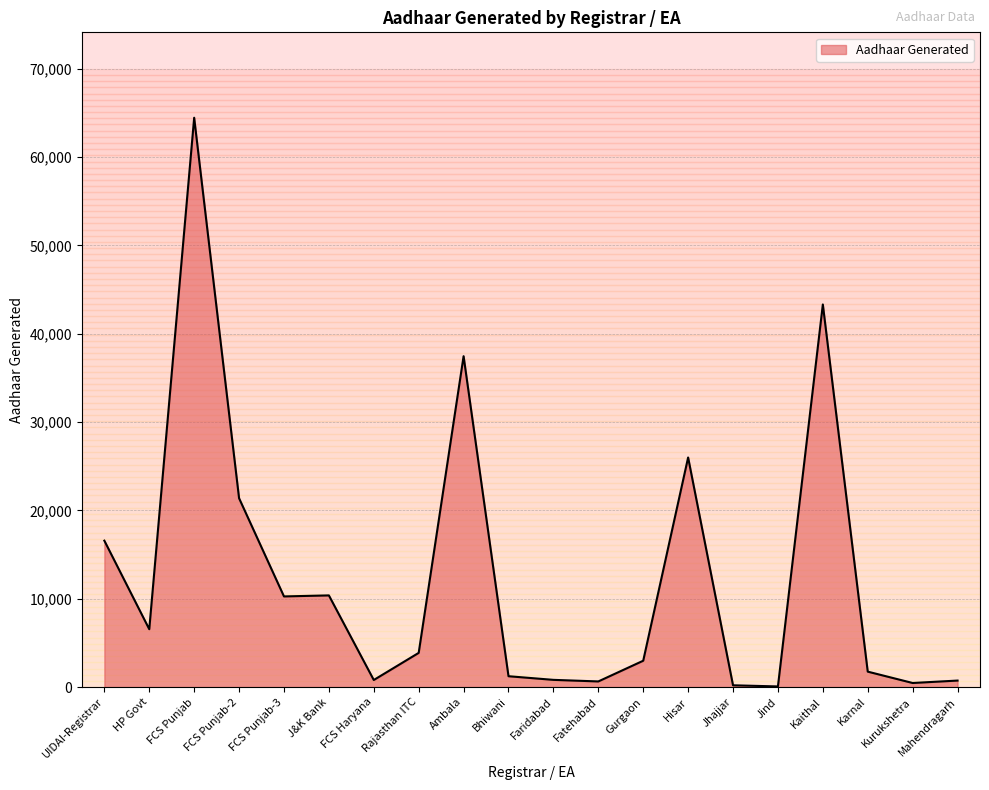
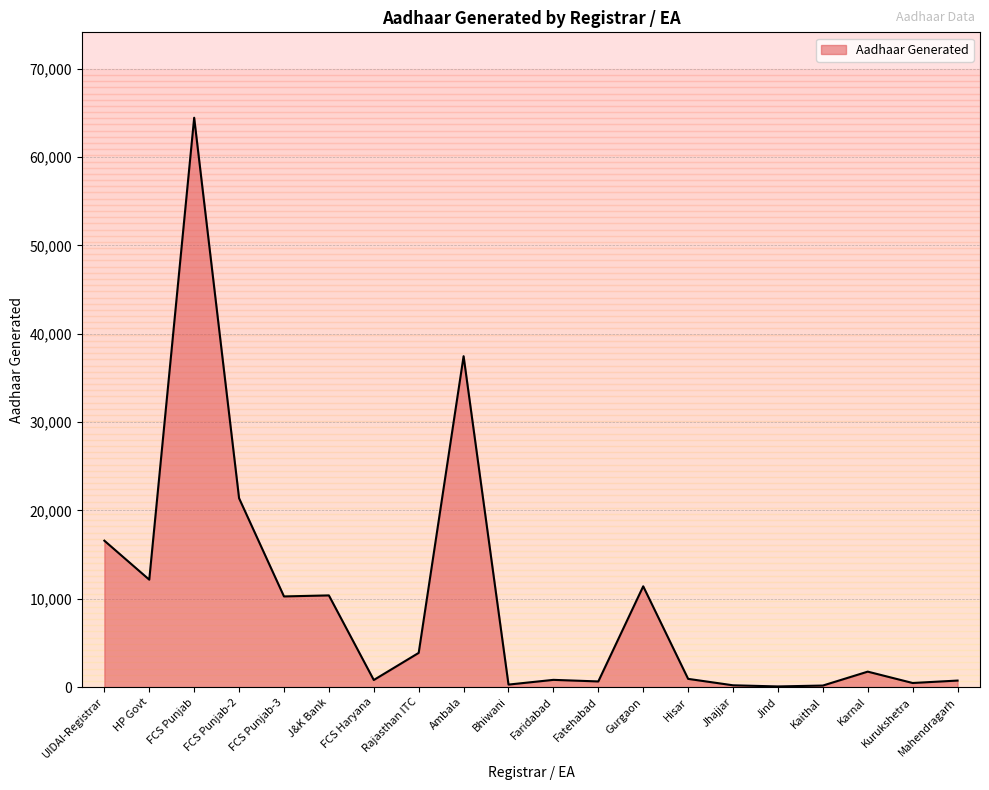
HP Govt: 7,000 -> 12,000
Bhiwani: 1,000 -> 0
Gurgaon: 3,000 -> 11,000
Hisar: 26,000 -> 1,000
Kaithal: 43,000 -> 0
